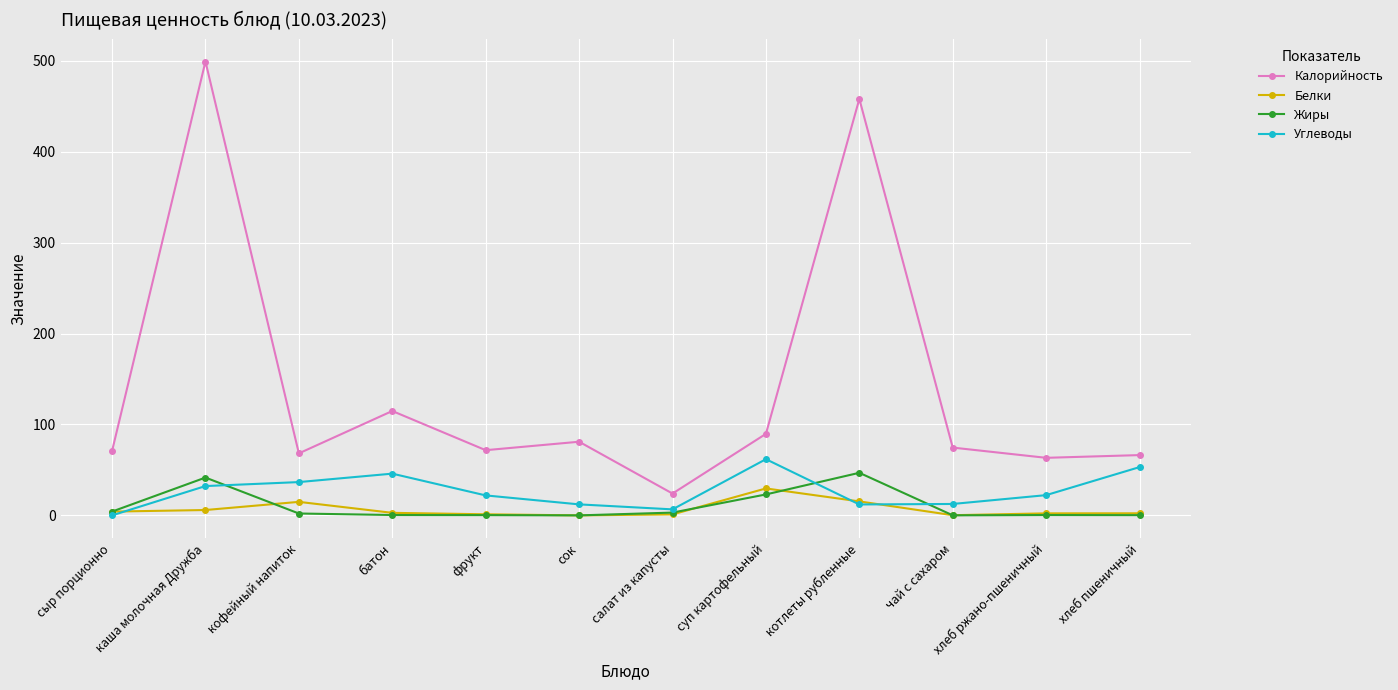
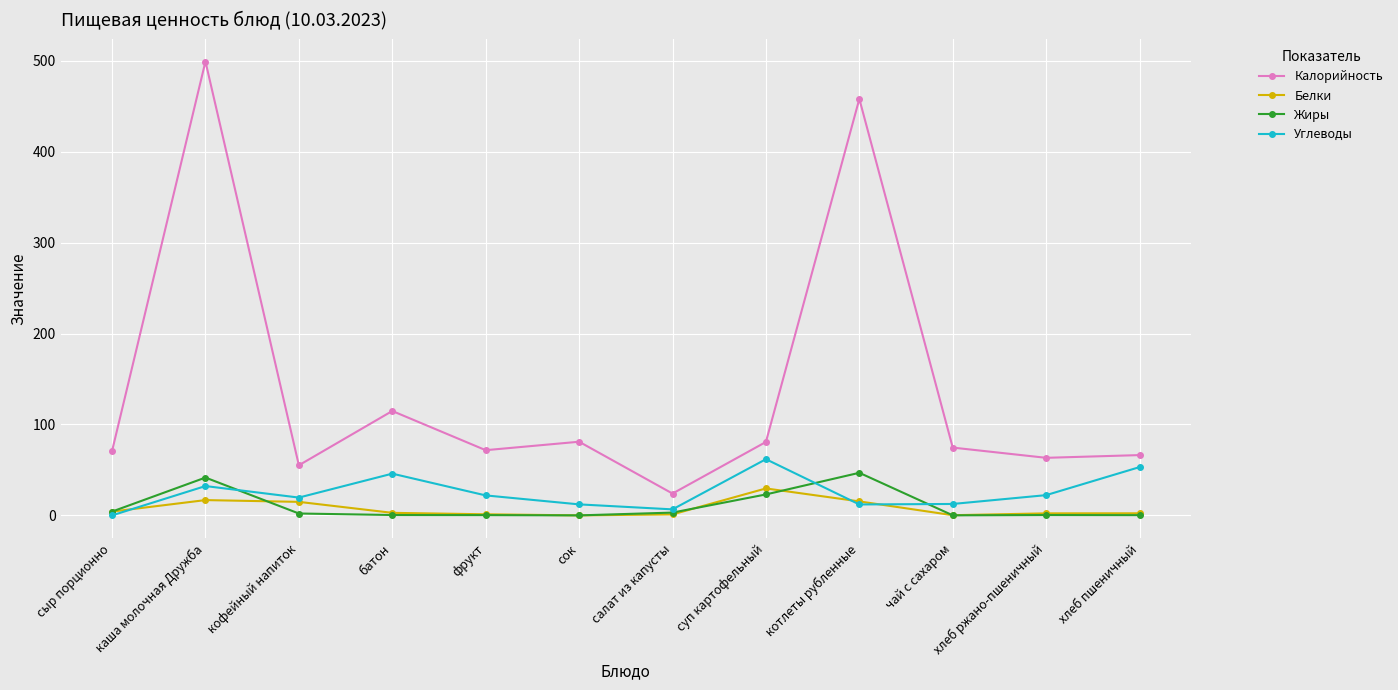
Белки, каша молочная Дружба: 10 -> 20
Калорийность, кофейный напиток: 70 -> 60
Углеводы, кофейный напиток: 40 -> 20
Калорийность, суп картофельный: 90 -> 80
